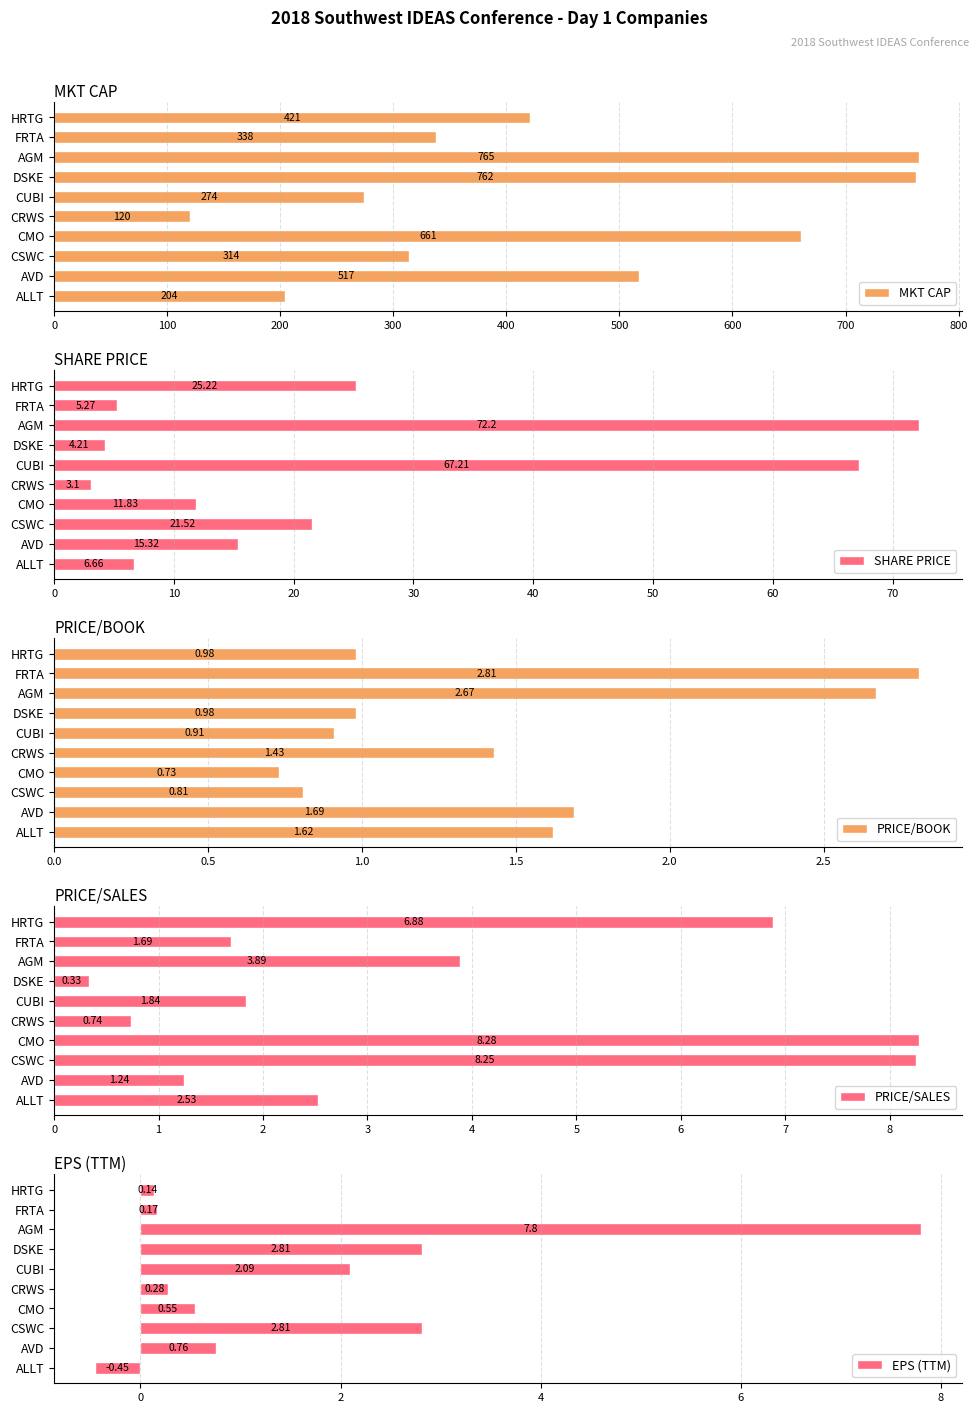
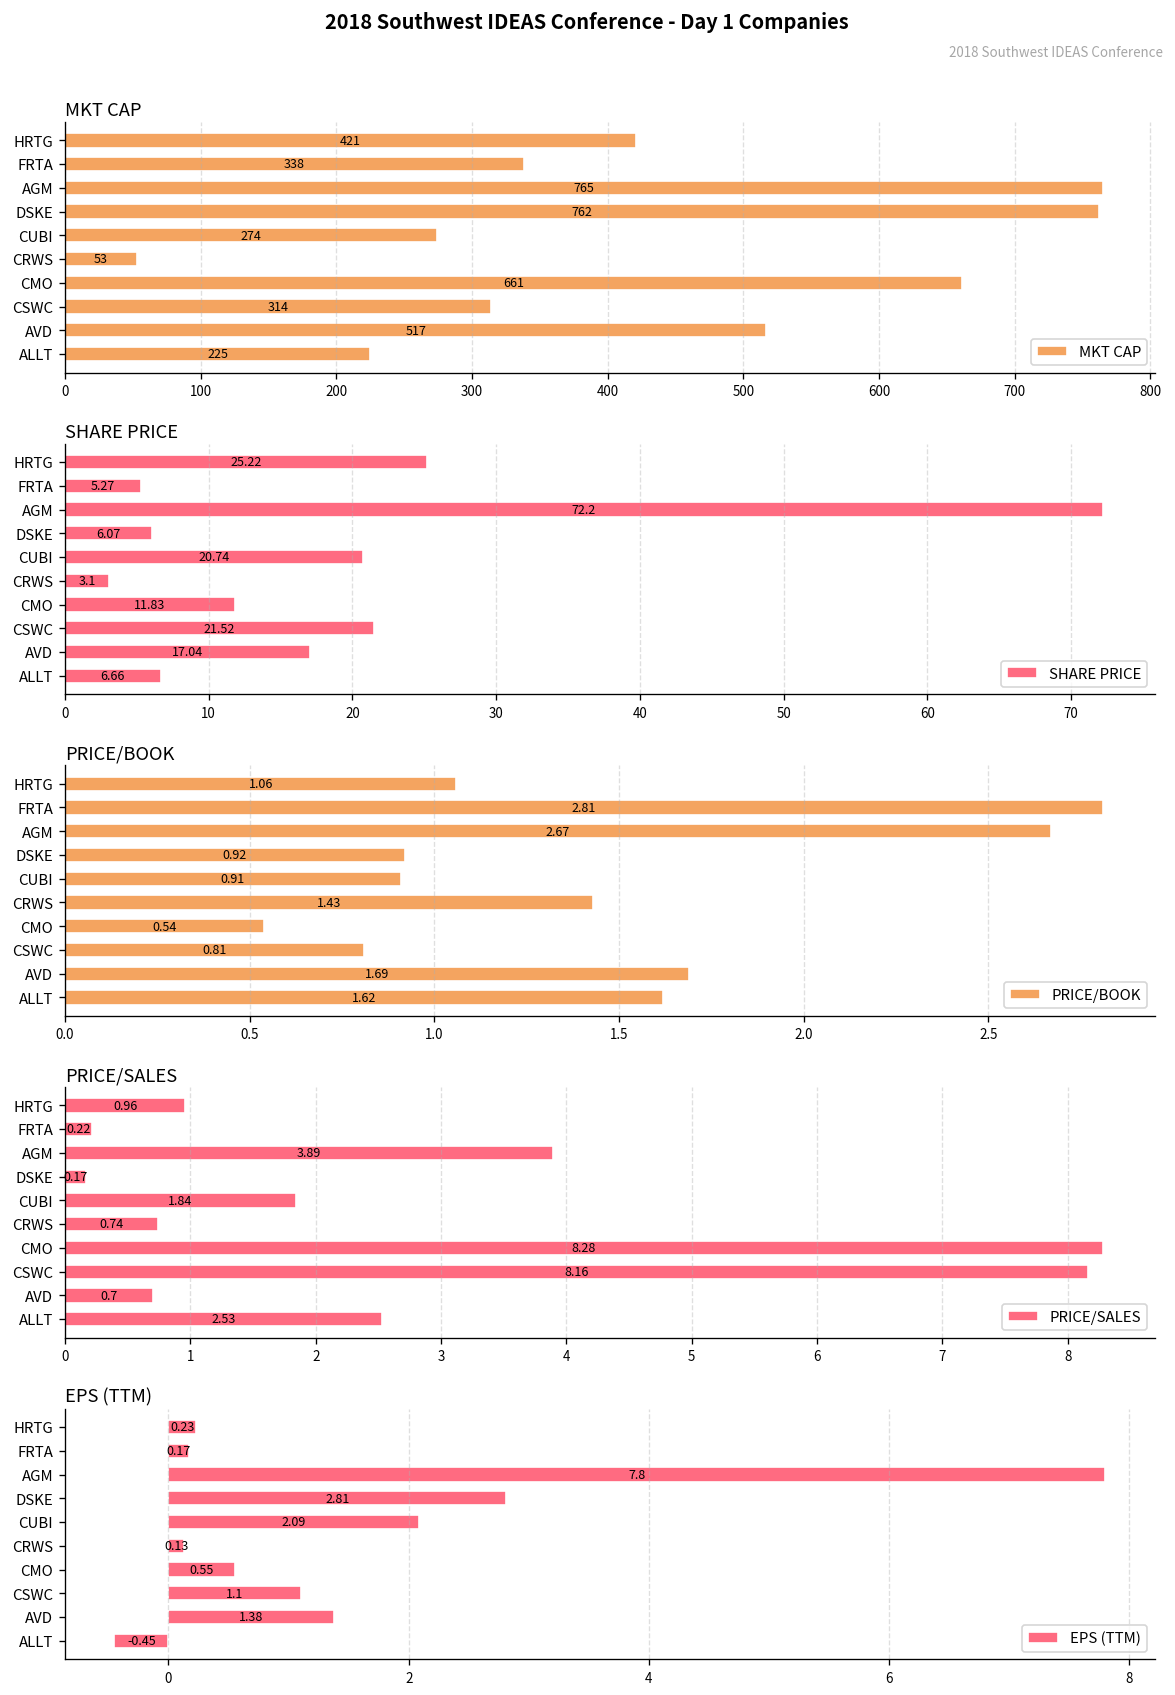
MKT CAP, CRWS: 120 -> 53
MKT CAP, ALLT: 204 -> 225
SHARE PRICE, DSKE: 4.21 -> 6.07
SHARE PRICE, CUBI: 67.21 -> 20.74
SHARE PRICE, AVD: 15.32 -> 17.04
PRICE/BOOK, HRTG: 0.98 -> 1.06
PRICE/BOOK, DSKE: 0.98 -> 0.92
PRICE/BOOK, CMO: 0.73 -> 0.54
PRICE/SALES, HRTG: 6.88 -> 0.96
PRICE/SALES, FRTA: 1.69 -> 0.22
PRICE/SALES, DSKE: 0.33 -> 0.17
PRICE/SALES, CSWC: 8.25 -> 8.16
PRICE/SALES, AVD: 1.24 -> 0.7
EPS (TTM), HRTG: 0.14 -> 0.23
EPS (TTM), CRWS: 0.28 -> 0.13
EPS (TTM), CSWC: 2.81 -> 1.1
EPS (TTM), AVD: 0.76 -> 1.38
